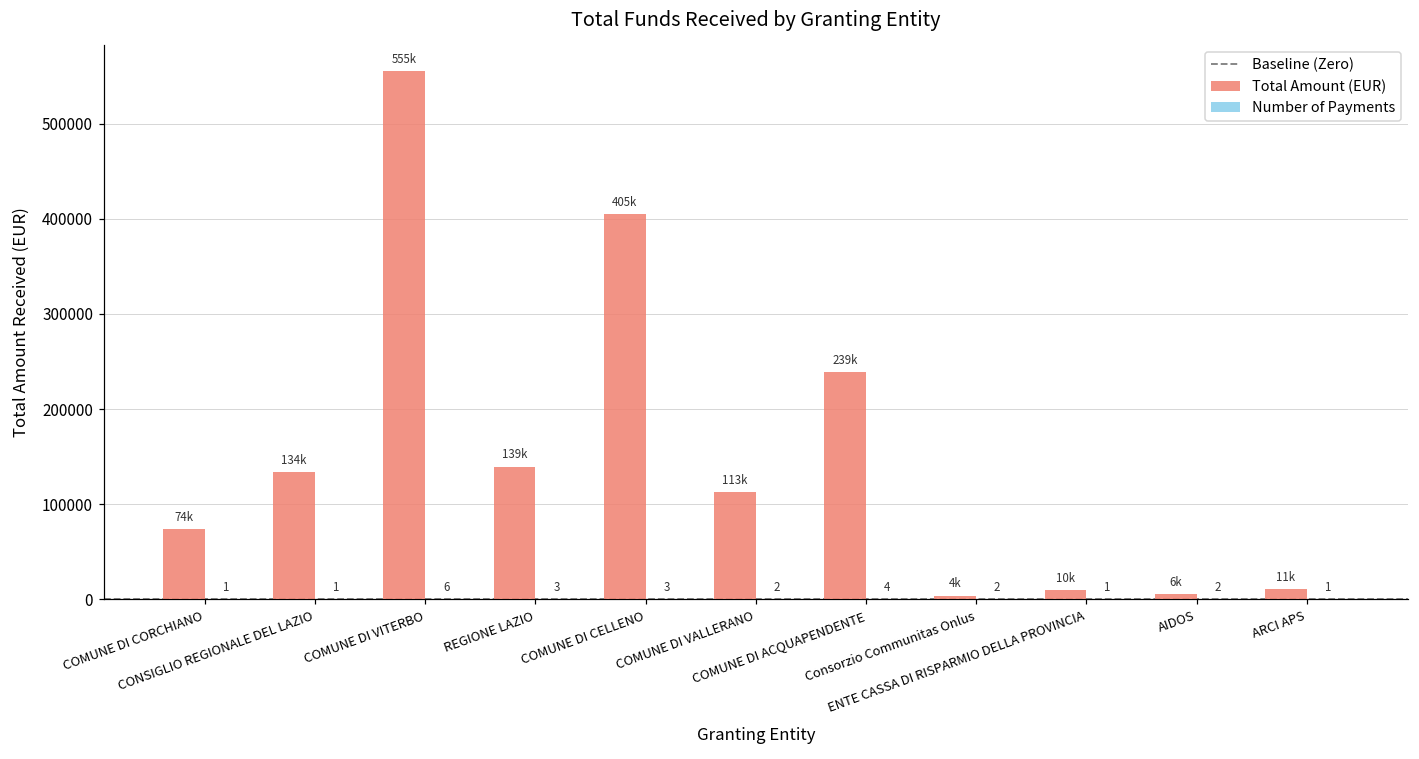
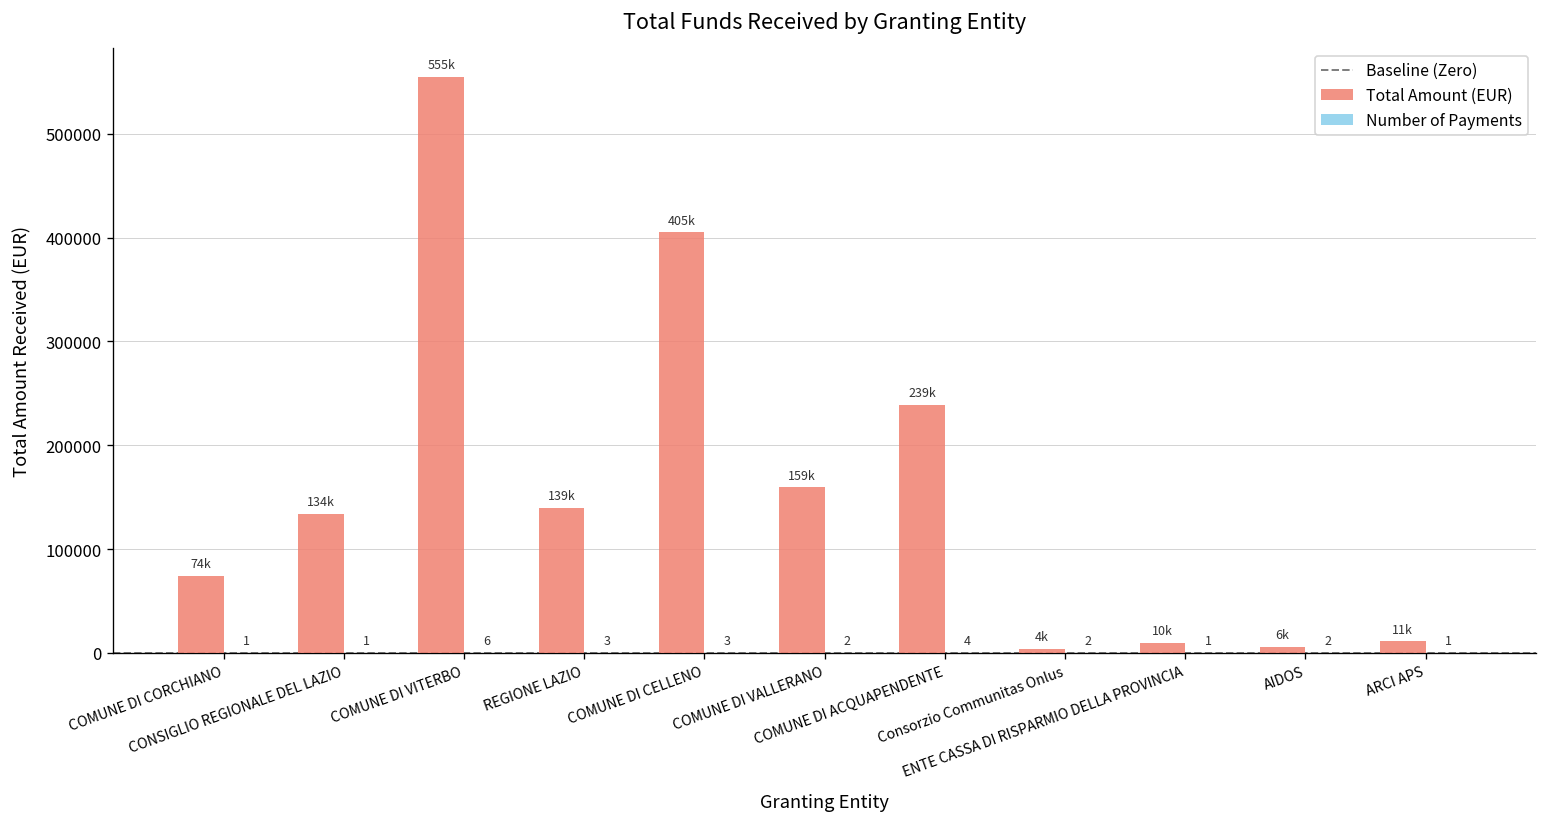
Total Amount (EUR), COMUNE DI VALLERANO: 113k -> 159k
